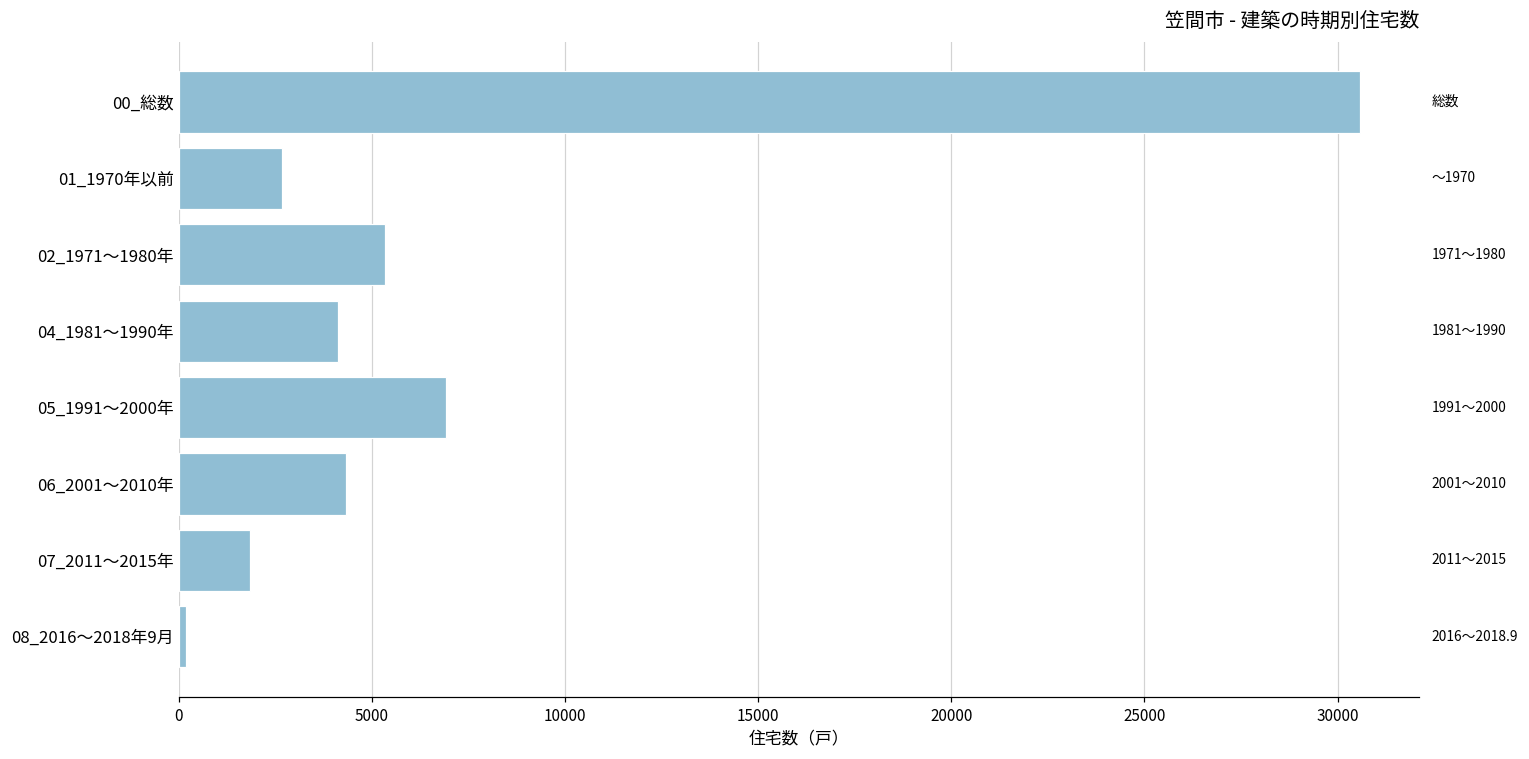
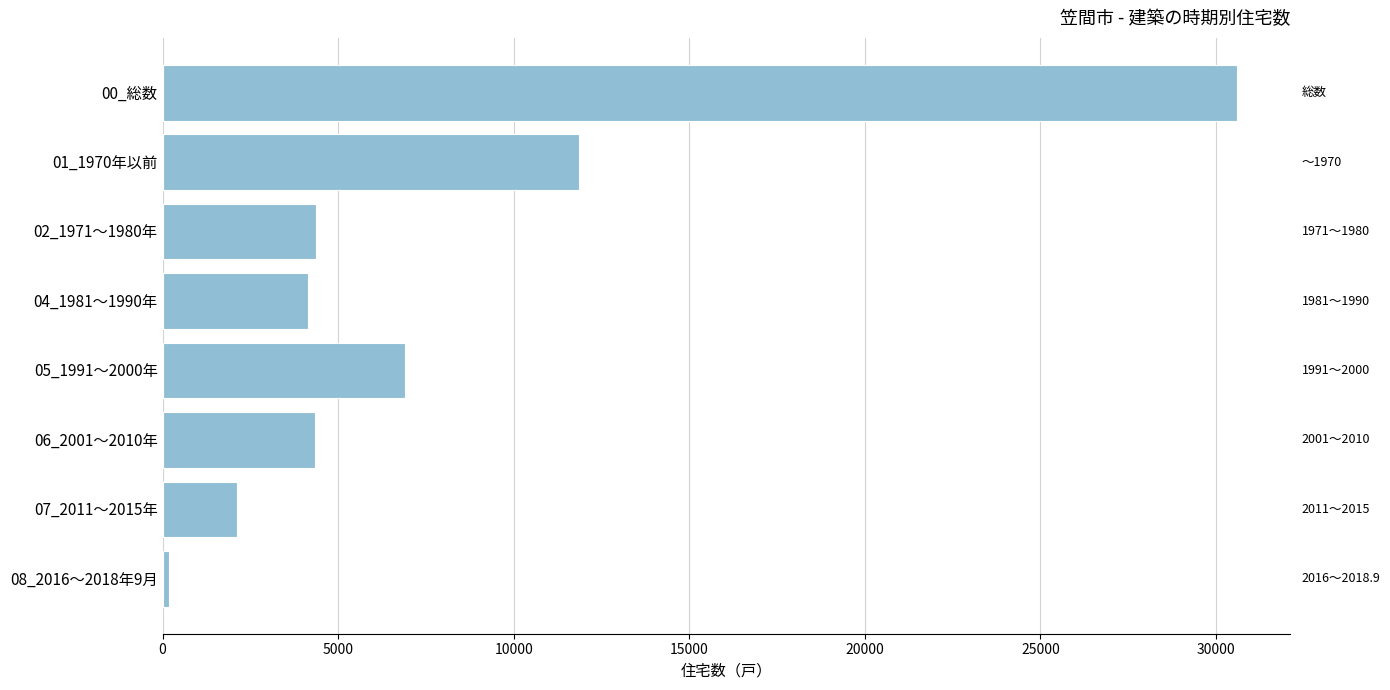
01_1970年以前: 2700 -> 11900
02_1971～1980年: 5300 -> 4400
07_2011～2015年: 1800 -> 2100
